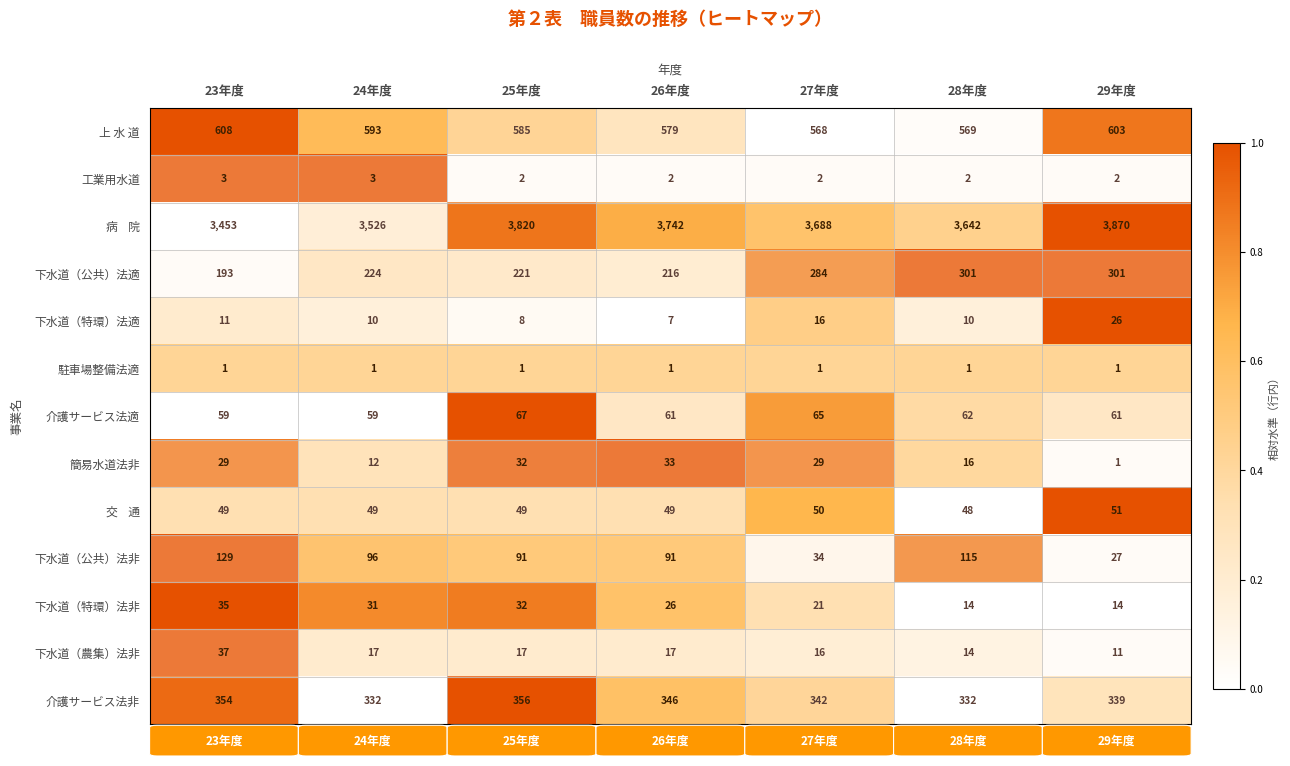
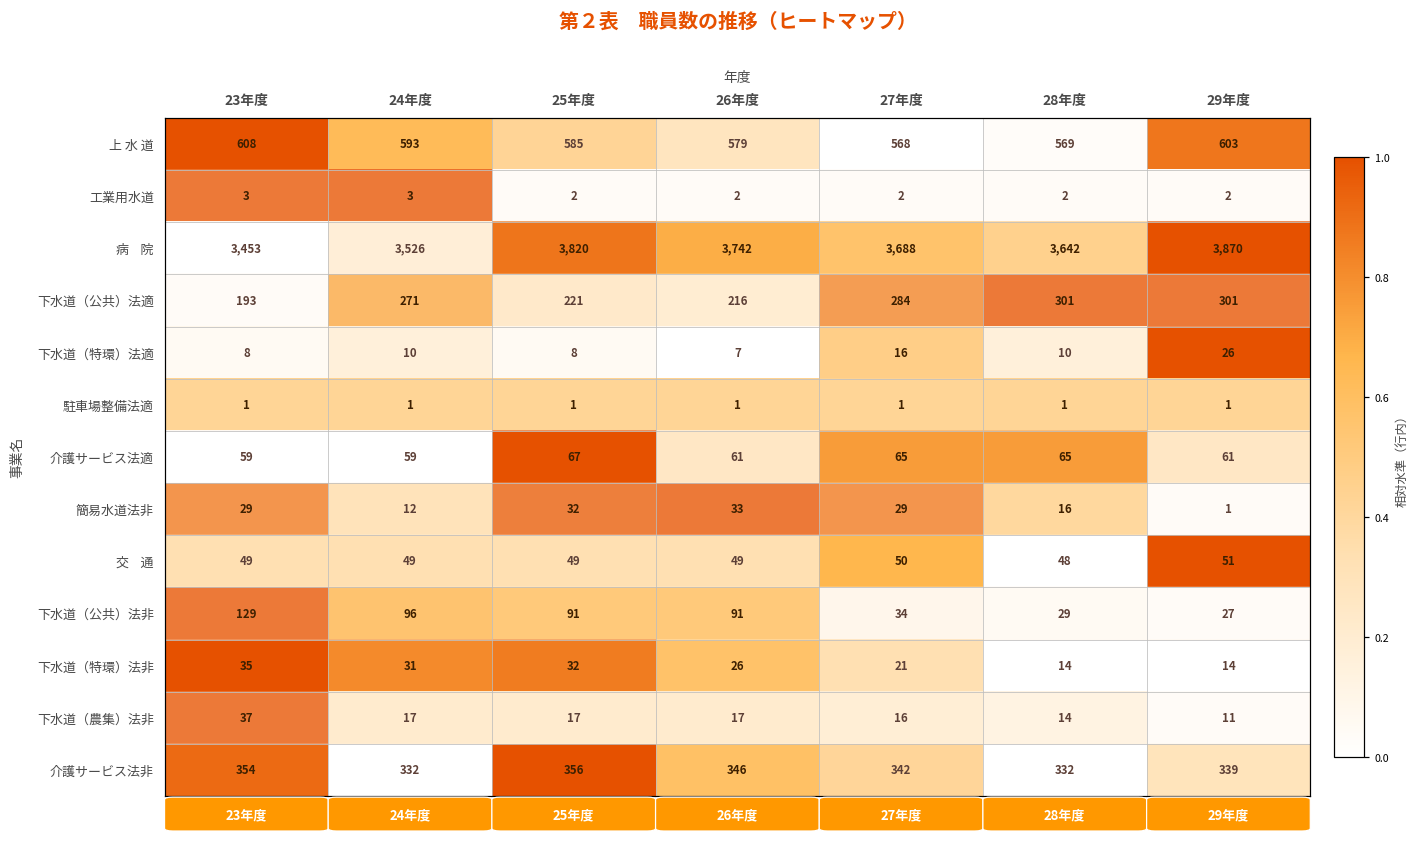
下水道（公共）法適, 24年度: 224 -> 271
下水道（特環）法適, 23年度: 11 -> 8
介護サービス法適, 28年度: 62 -> 65
下水道（公共）法非, 28年度: 115 -> 29
